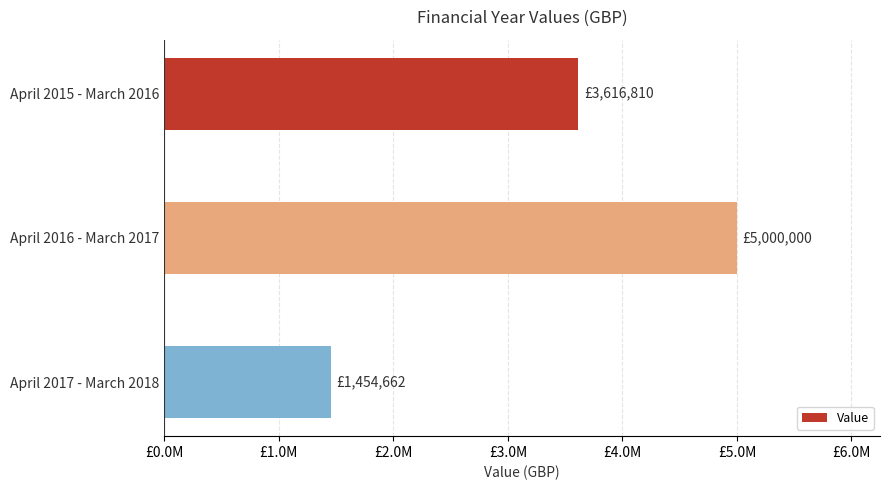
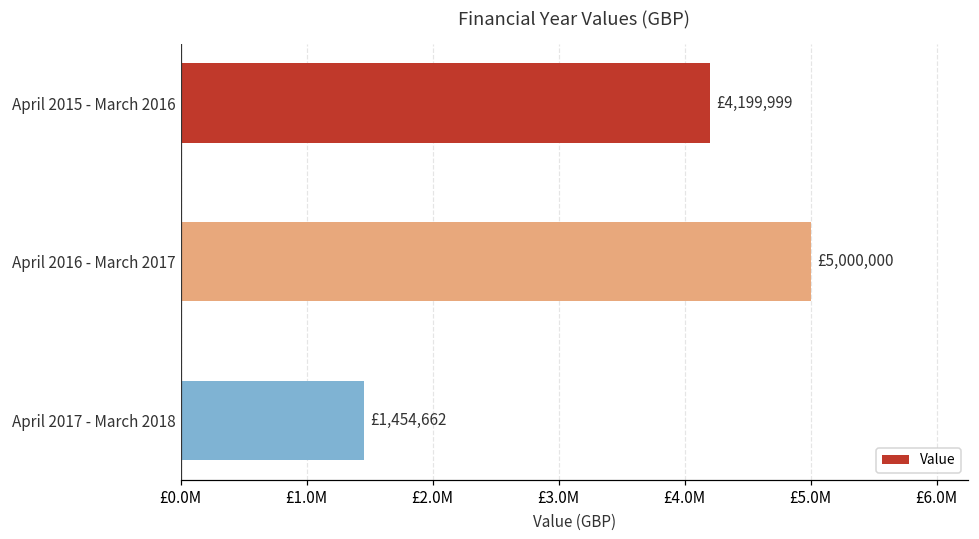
April 2015 - March 2016: £3,616,810 -> £4,199,999
